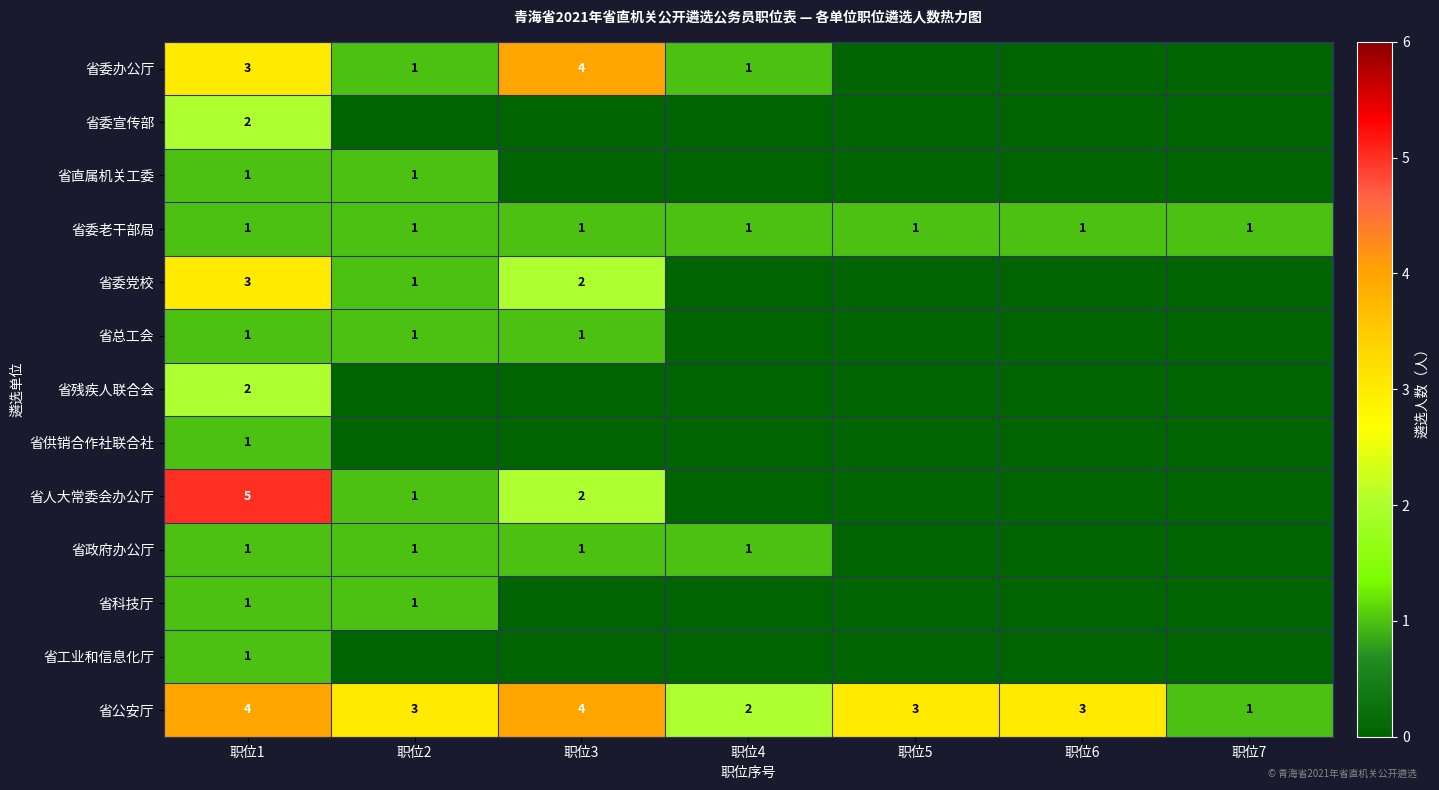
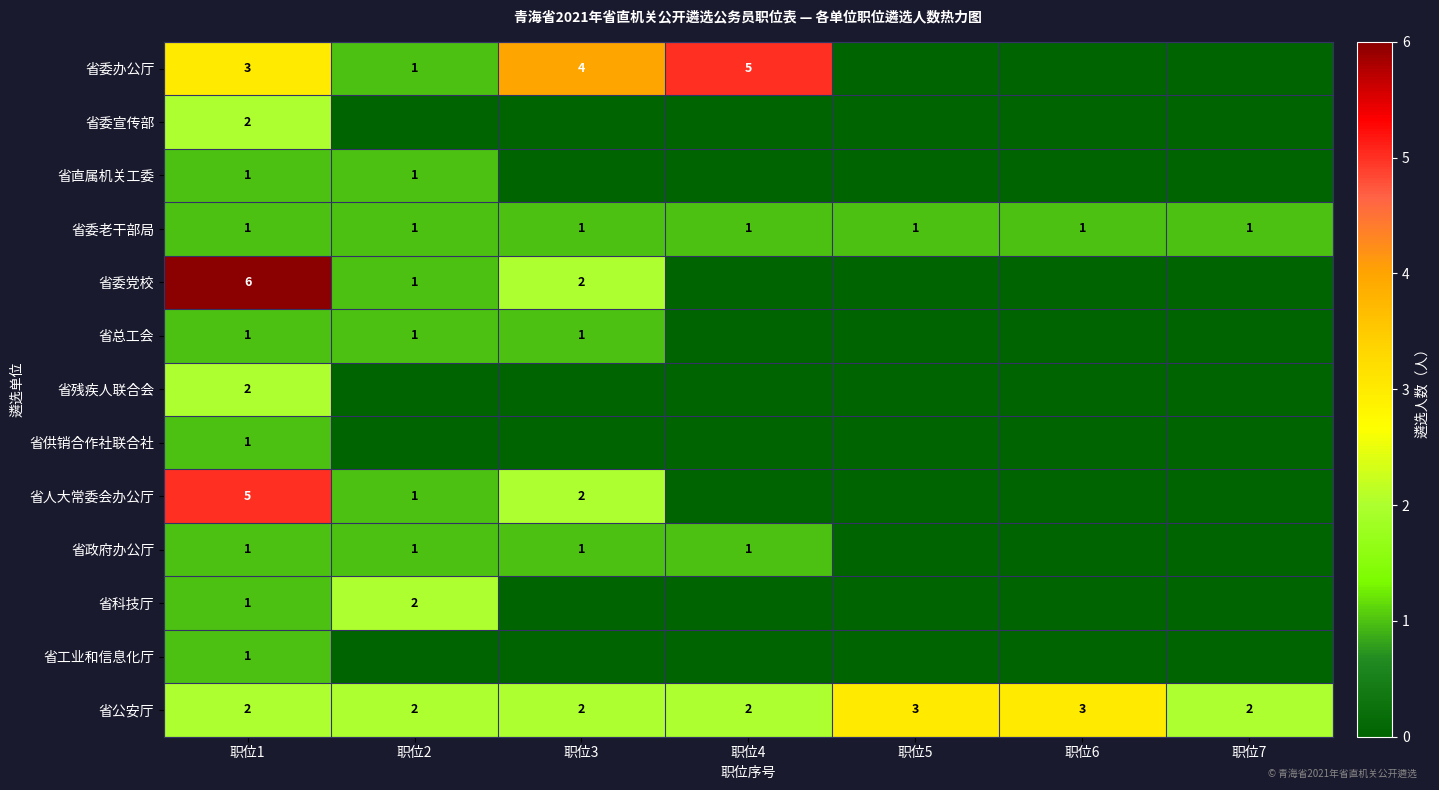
省委办公厅, 职位4: 1 -> 5
省委党校, 职位1: 3 -> 6
省科技厅, 职位2: 1 -> 2
省公安厅, 职位1: 4 -> 2
省公安厅, 职位2: 3 -> 2
省公安厅, 职位3: 4 -> 2
省公安厅, 职位7: 1 -> 2
